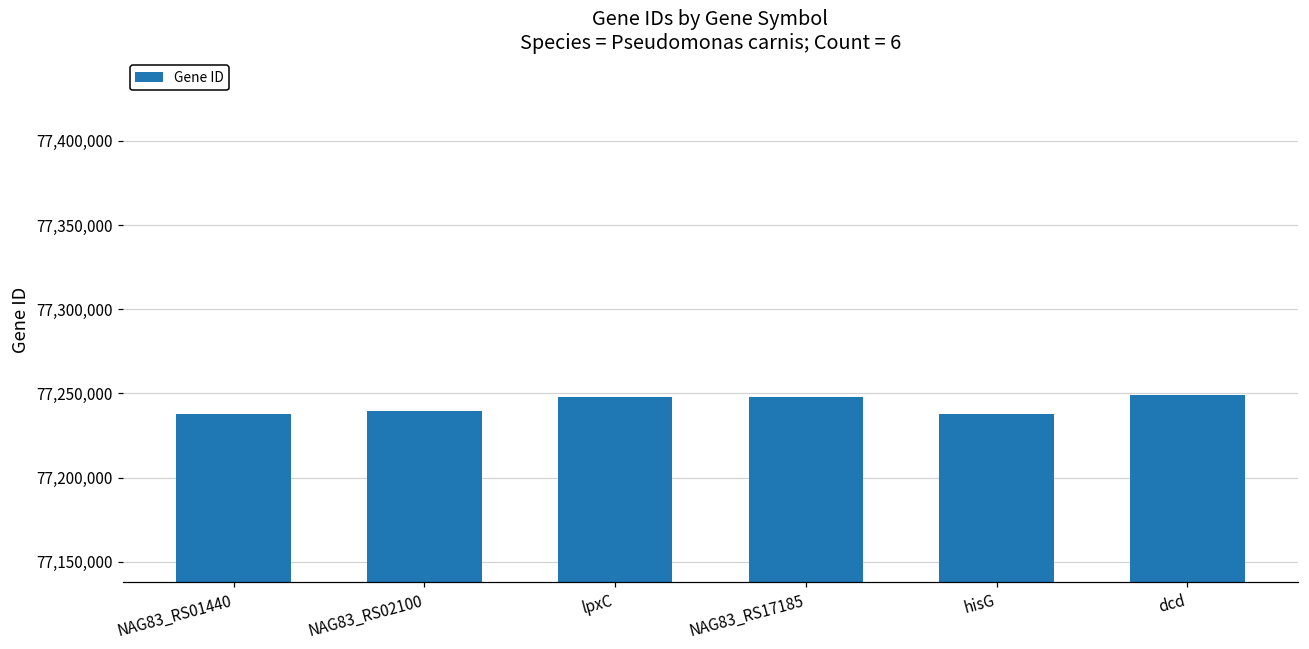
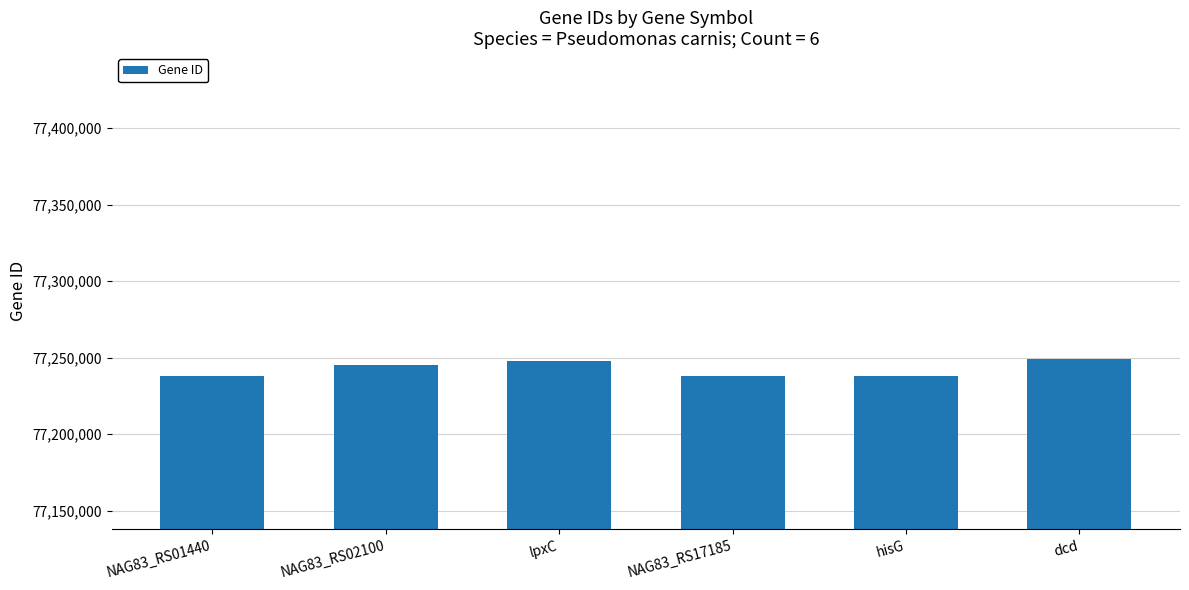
NAG83_RS02100: 77,240,000 -> 77,245,000
NAG83_RS17185: 77,248,000 -> 77,238,000
